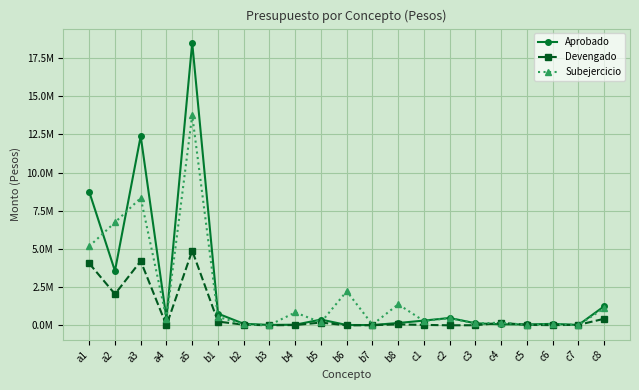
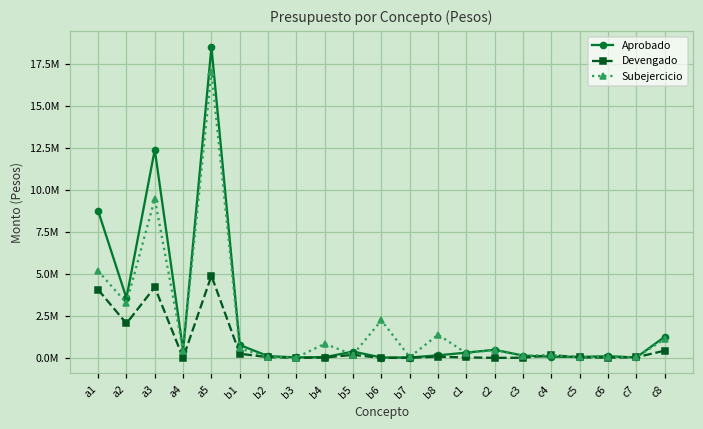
Subejercicio, a2: 6700000 -> 3300000
Subejercicio, a3: 8300000 -> 9500000
Subejercicio, a5: 13800000 -> 17000000
